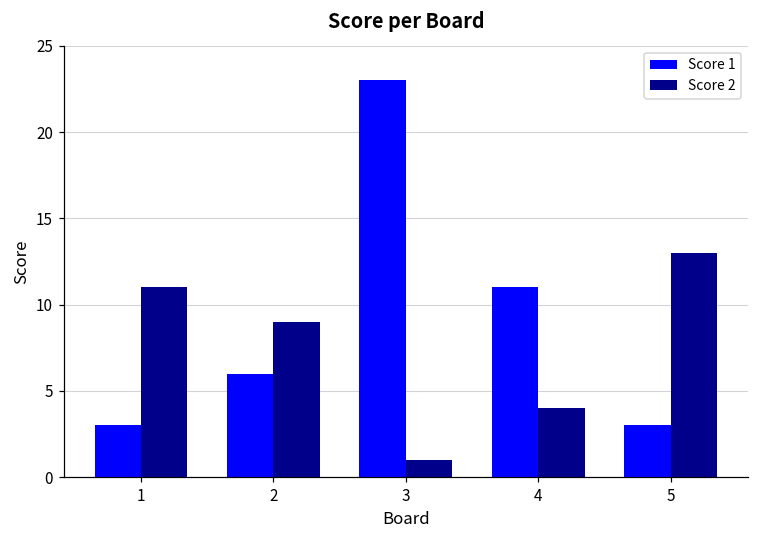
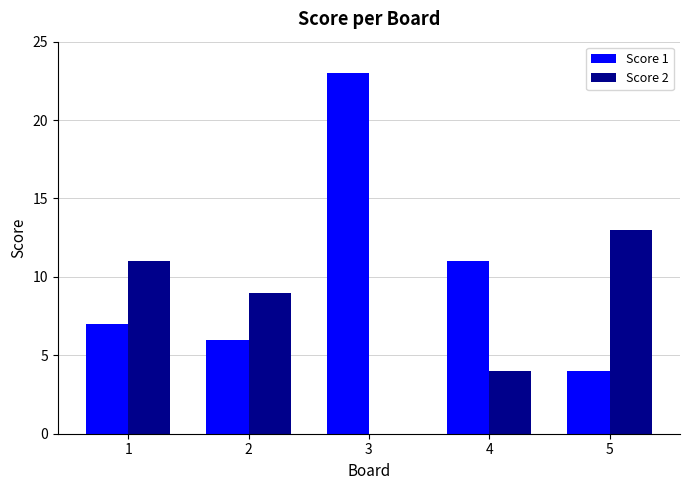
Score 1, 1: 3 -> 7
Score 2, 3: 1 -> 0
Score 1, 5: 3 -> 4
